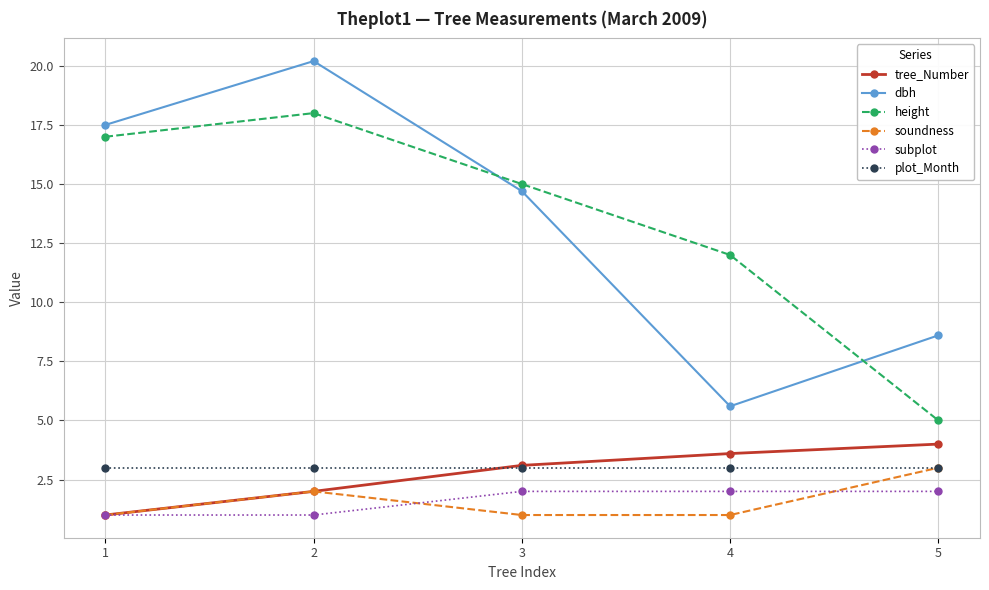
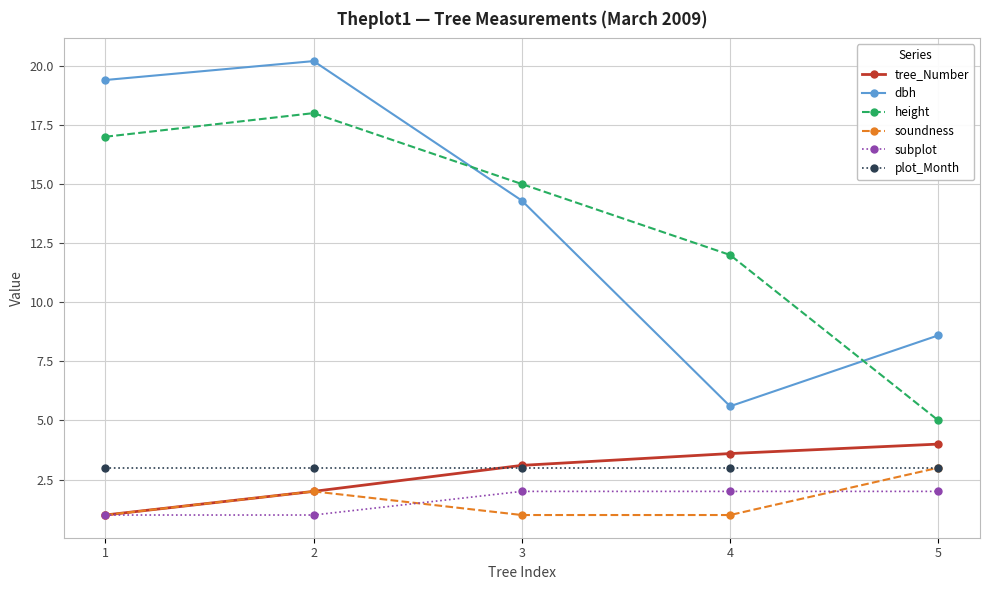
dbh, 1: 17.5 -> 19.4
dbh, 3: 14.7 -> 14.3
